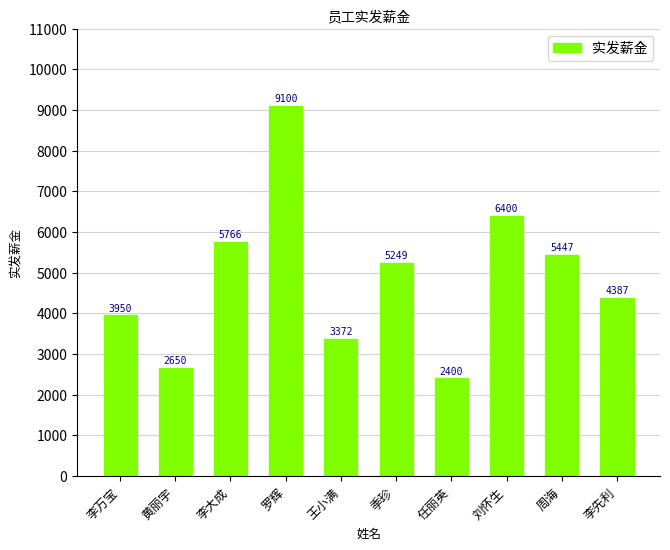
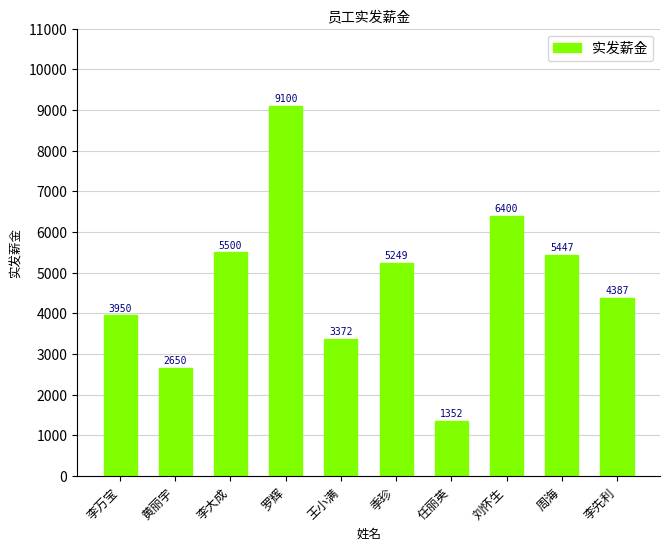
李大成: 5766 -> 5500
任丽英: 2400 -> 1352
